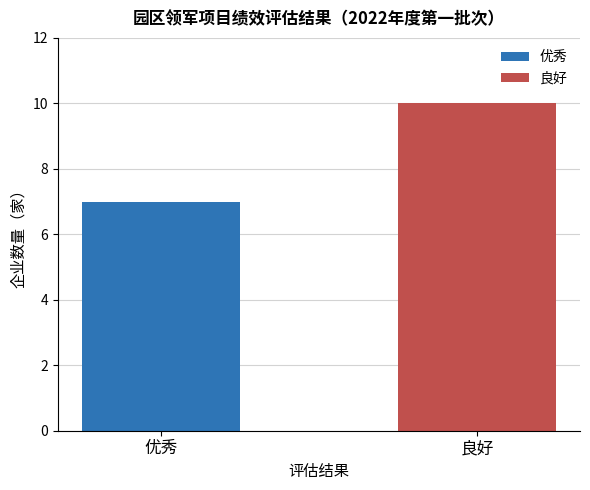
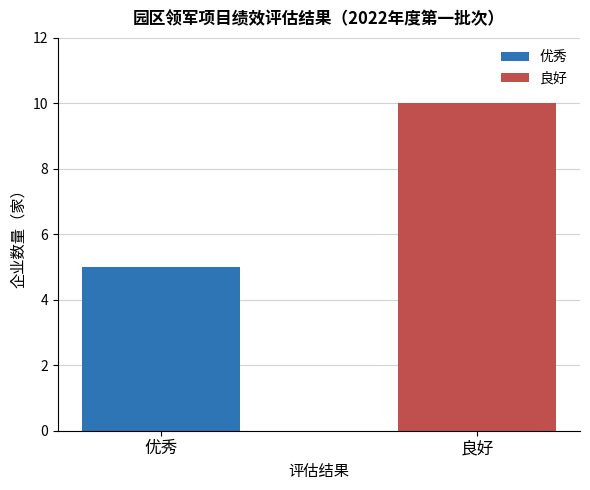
优秀: 7 -> 5
